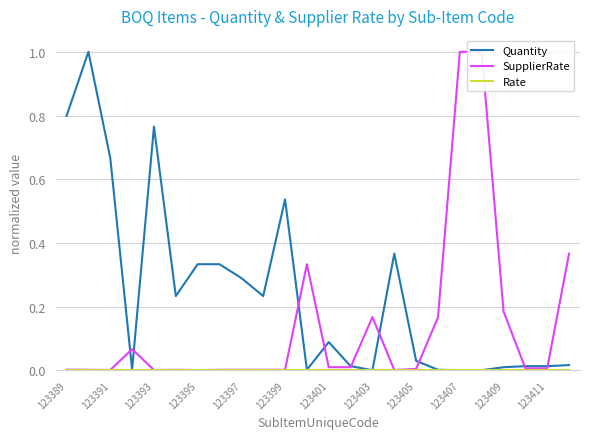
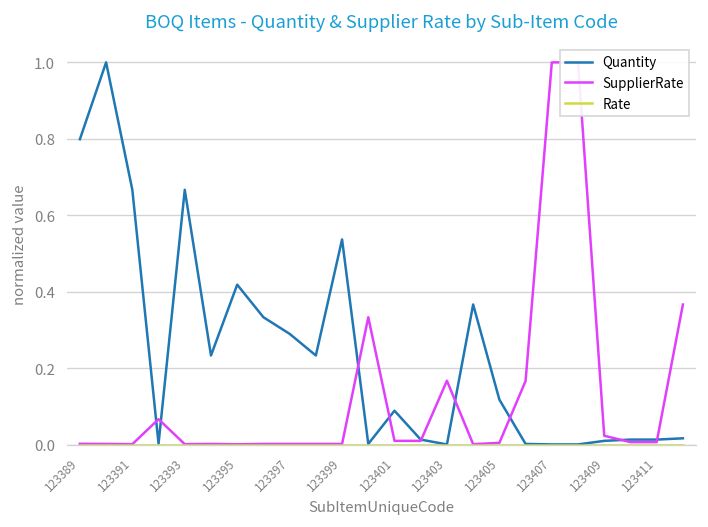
Quantity, 123393: 0.77 -> 0.67
Quantity, 123395: 0.33 -> 0.42
Quantity, 123405: 0.03 -> 0.12
SupplierRate, 123409: 0.19 -> 0.02
